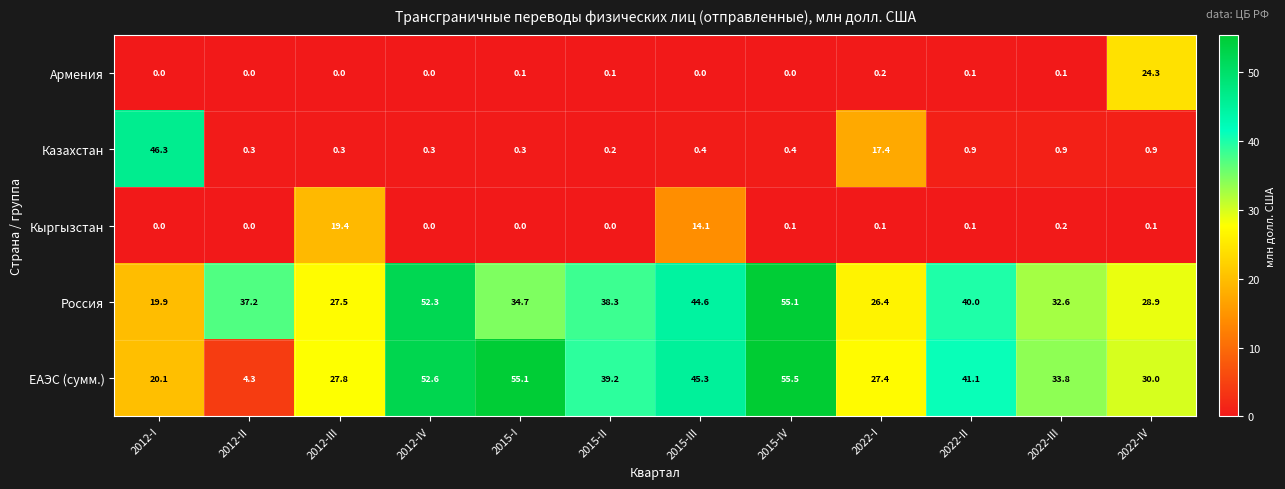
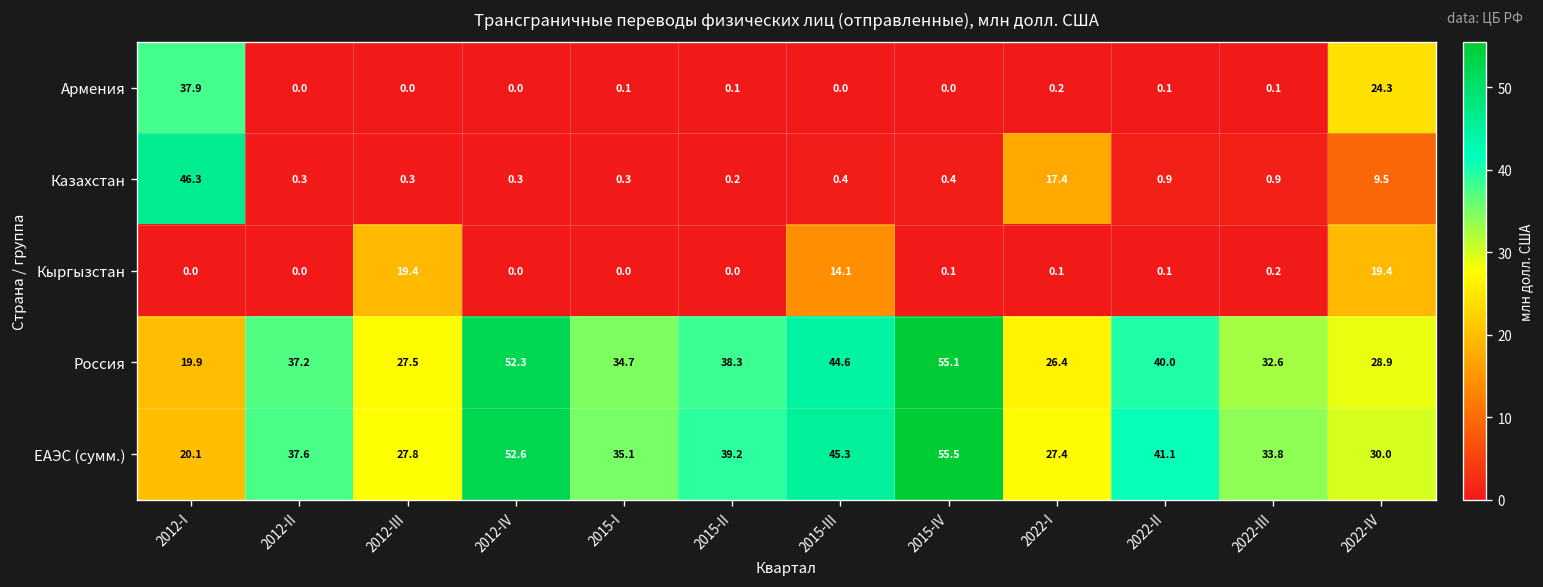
Армения, 2012-I: 0.0 -> 37.9
Казахстан, 2022-IV: 0.9 -> 9.5
Кыргызстан, 2022-IV: 0.1 -> 19.4
ЕАЭС (сумм.), 2012-II: 4.3 -> 37.6
ЕАЭС (сумм.), 2015-I: 55.1 -> 35.1
